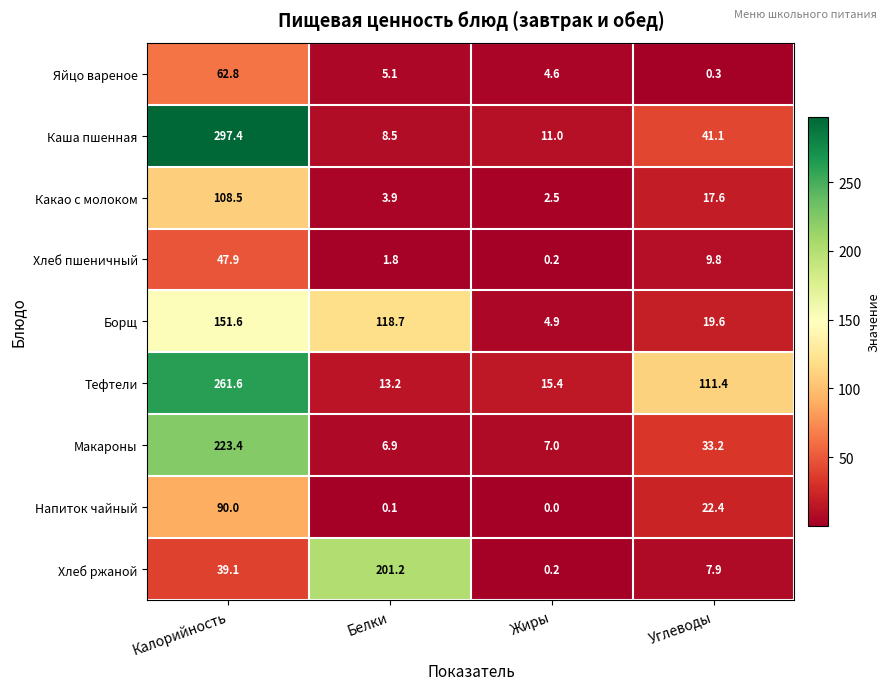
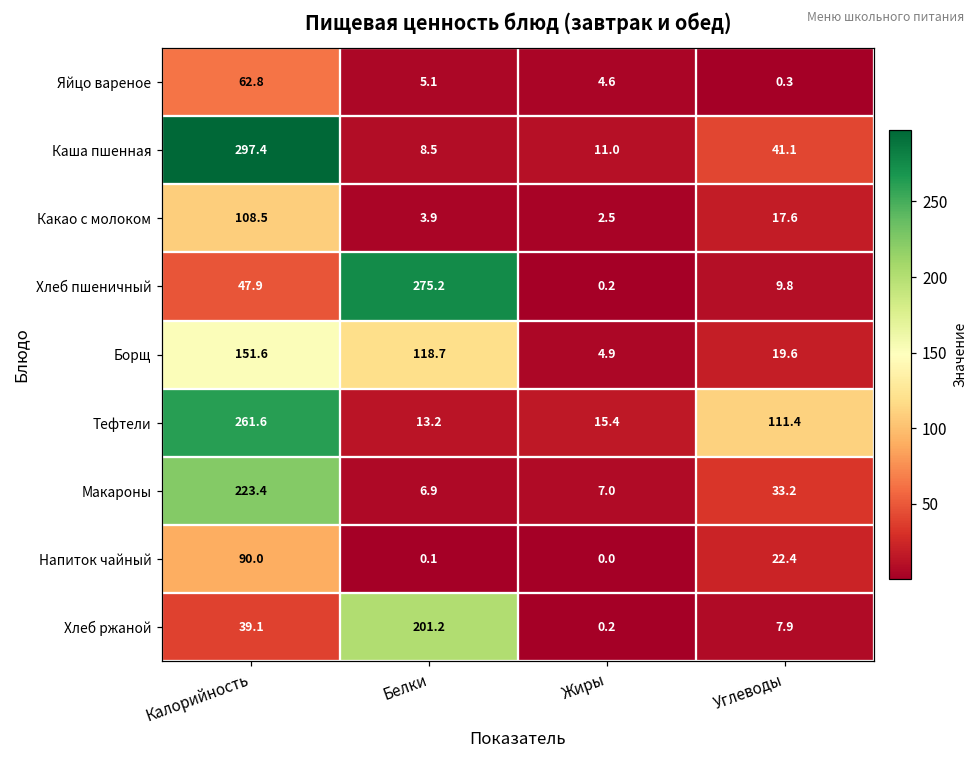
Хлеб пшеничный, Белки: 1.8 -> 275.2
